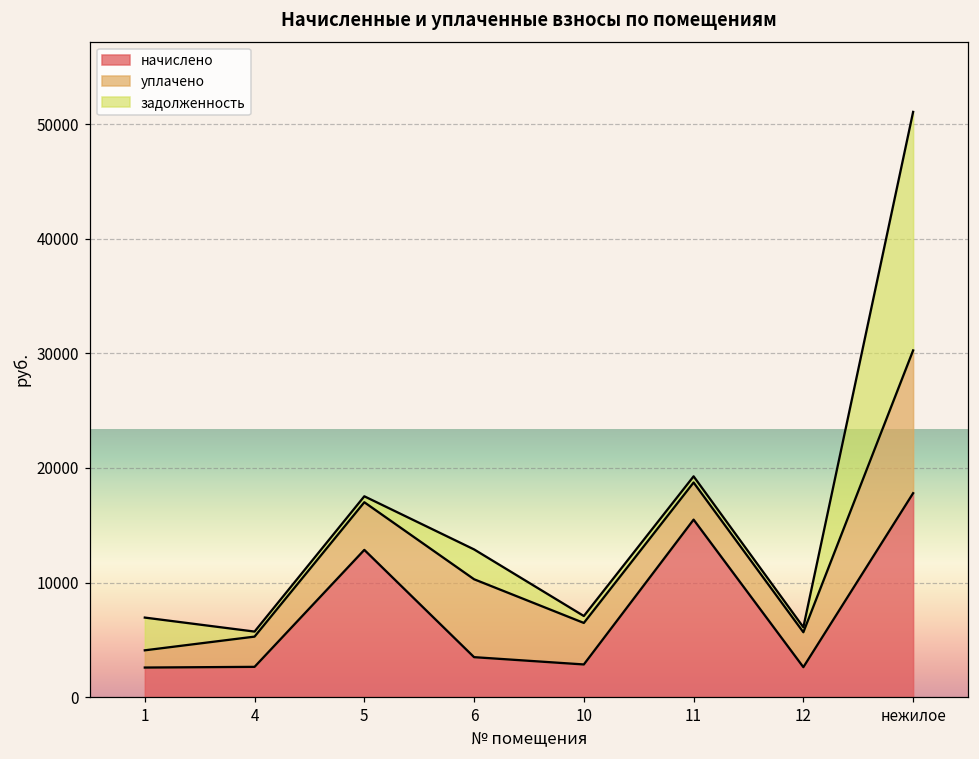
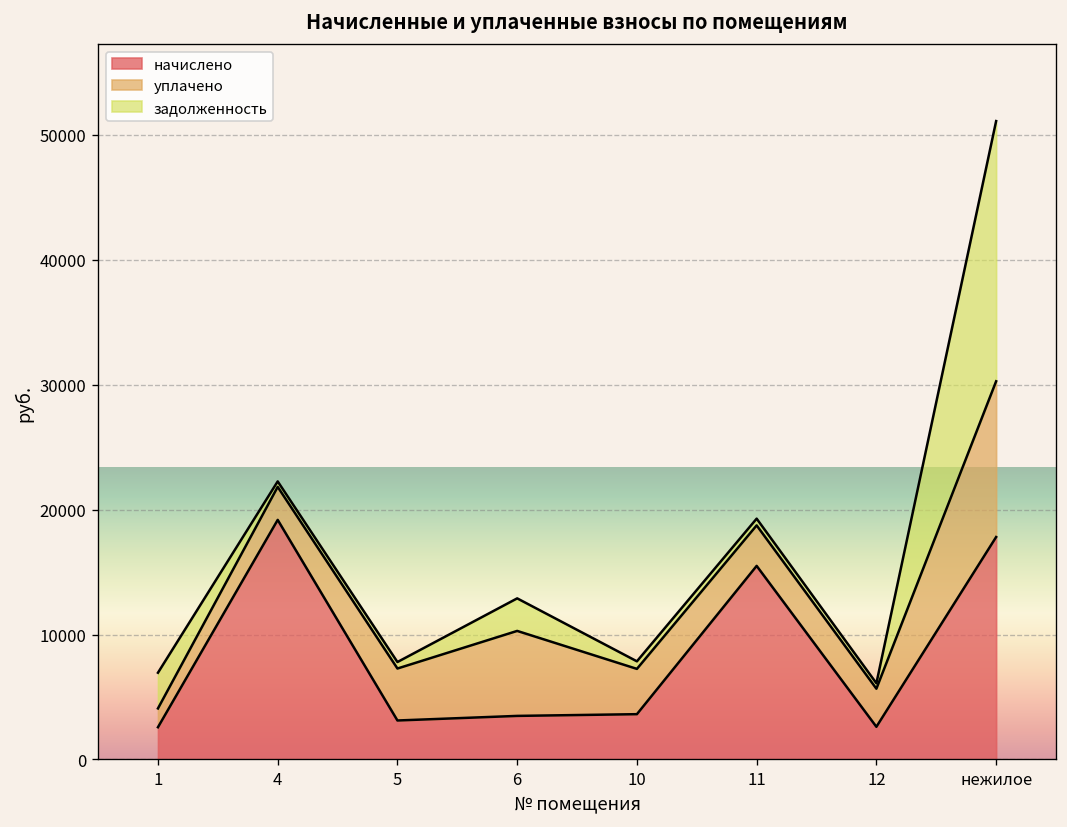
начислено, 4: 2600 -> 19200
начислено, 5: 12900 -> 3100
начислено, 10: 2800 -> 3600
